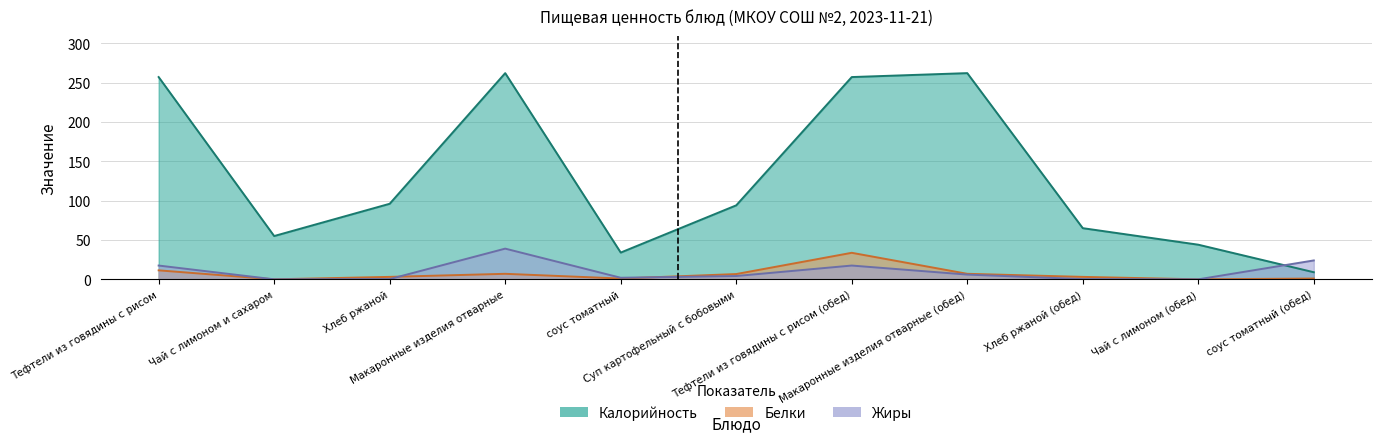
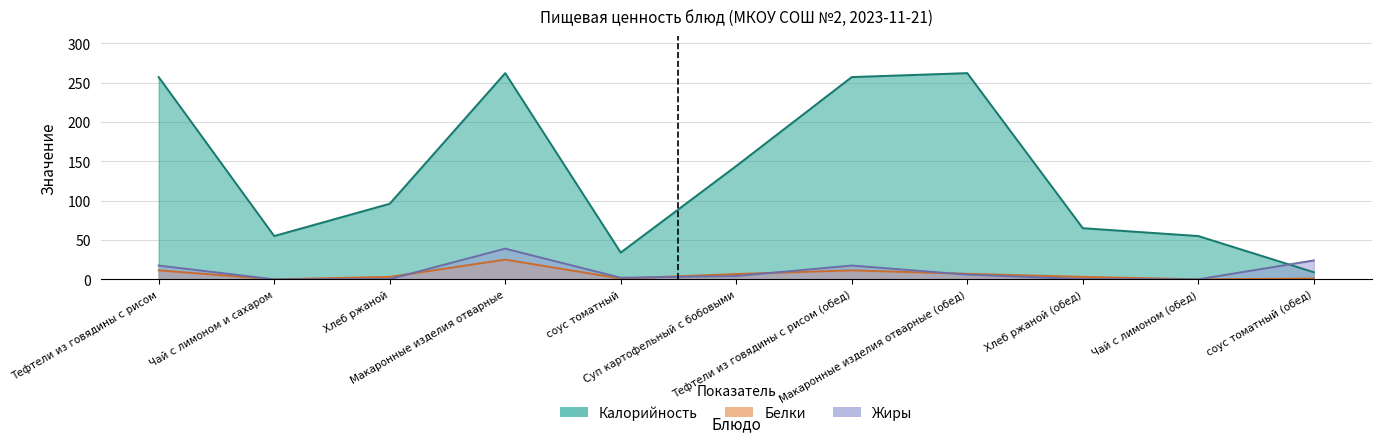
Белки, Макаронные изделия отварные: 10 -> 30
Калорийность, Суп картофельный с бобовыми: 90 -> 140
Белки, Тефтели из говядины с рисом (обед): 30 -> 10
Калорийность, Чай с лимоном (обед): 40 -> 60
